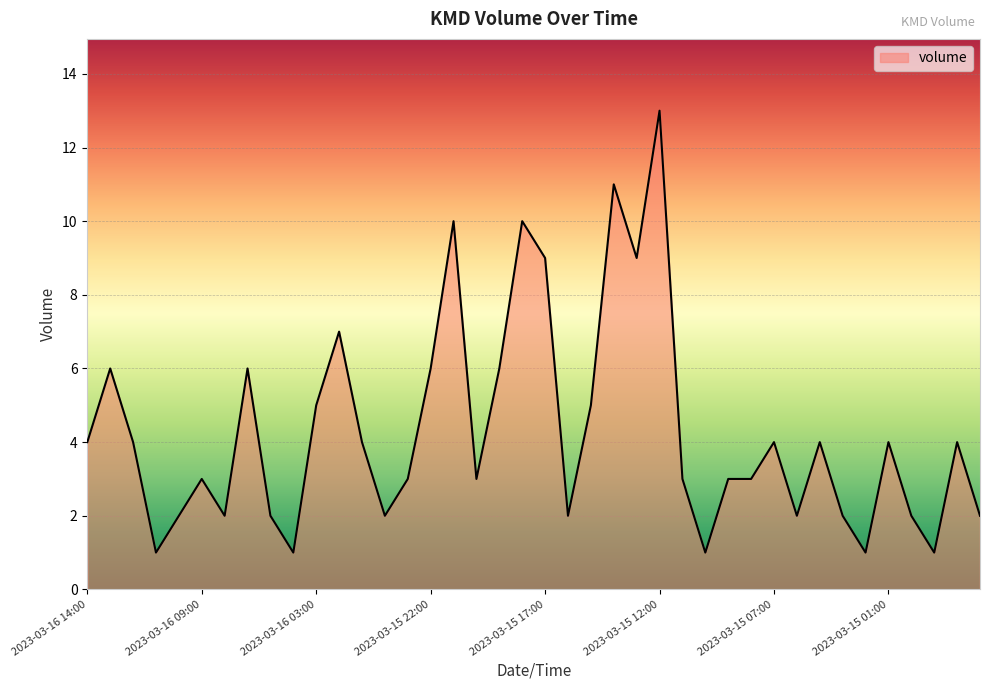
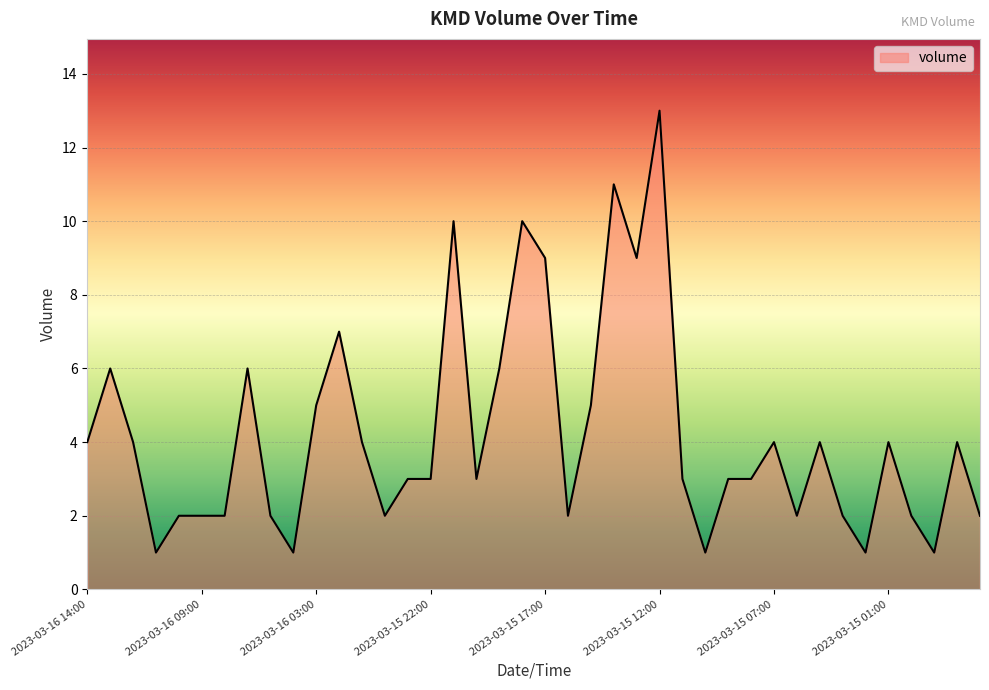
2023-03-16 09:00: 3 -> 2
2023-03-15 22:00: 6 -> 3
